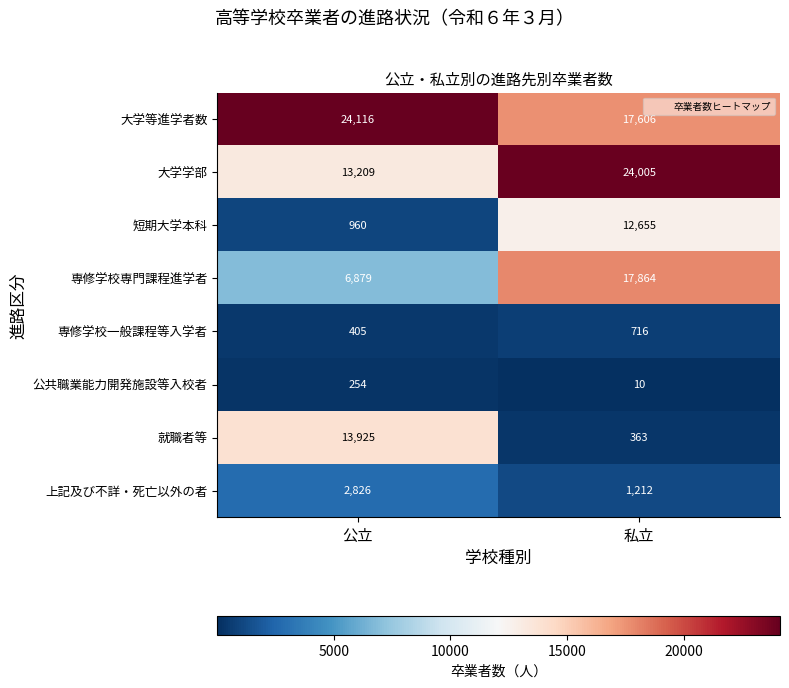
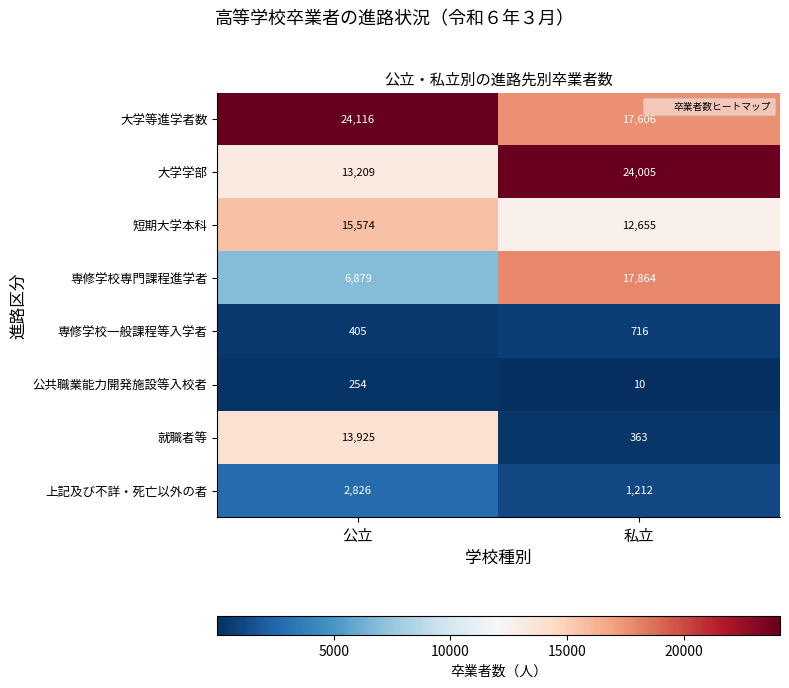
短期大学本科, 公立: 960 -> 15,574
